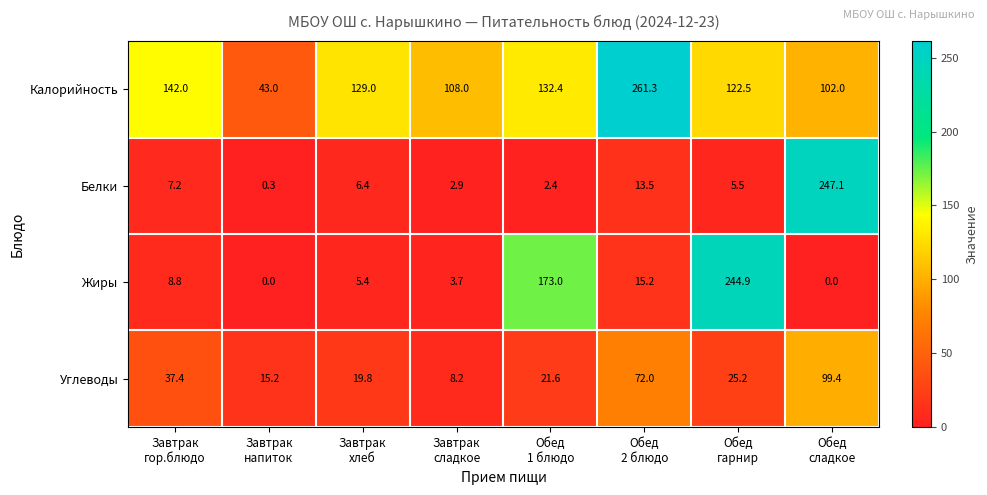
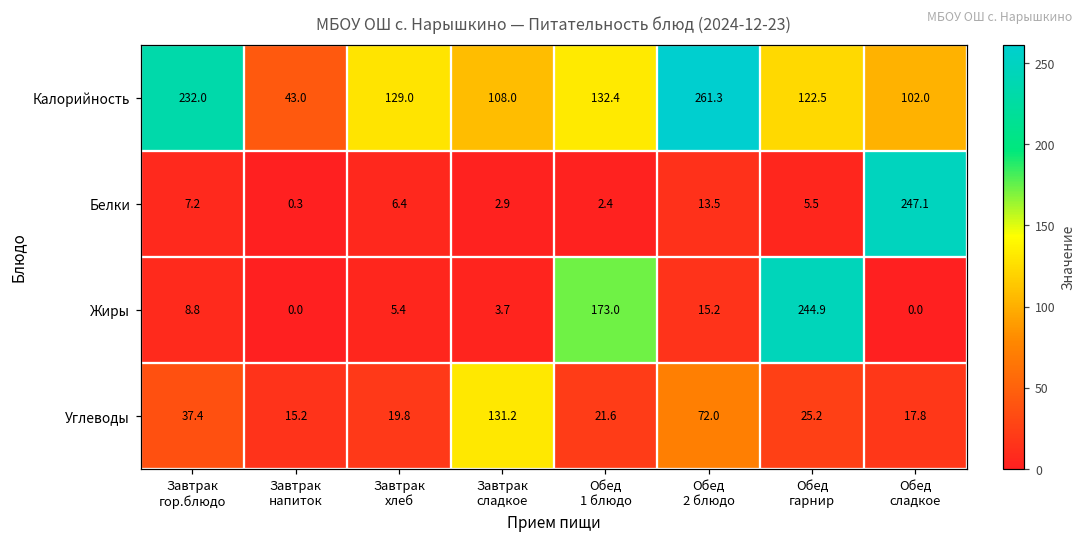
Калорийность, Завтрак гор.блюдо: 142.0 -> 232.0
Углеводы, Завтрак сладкое: 8.2 -> 131.2
Углеводы, Обед сладкое: 99.4 -> 17.8
